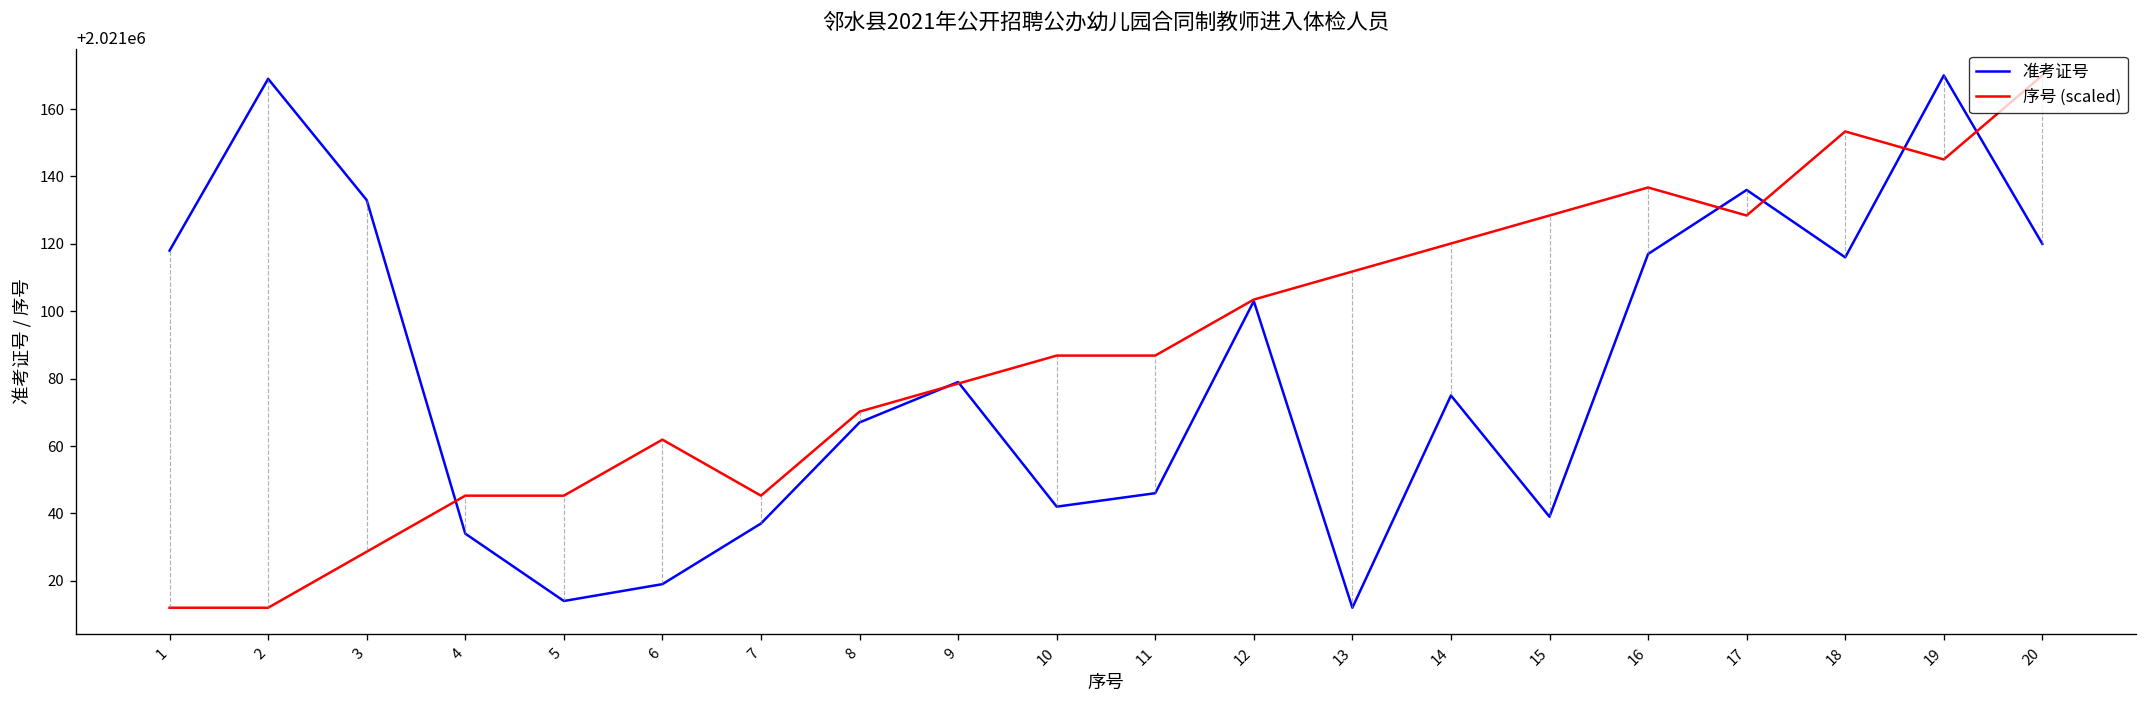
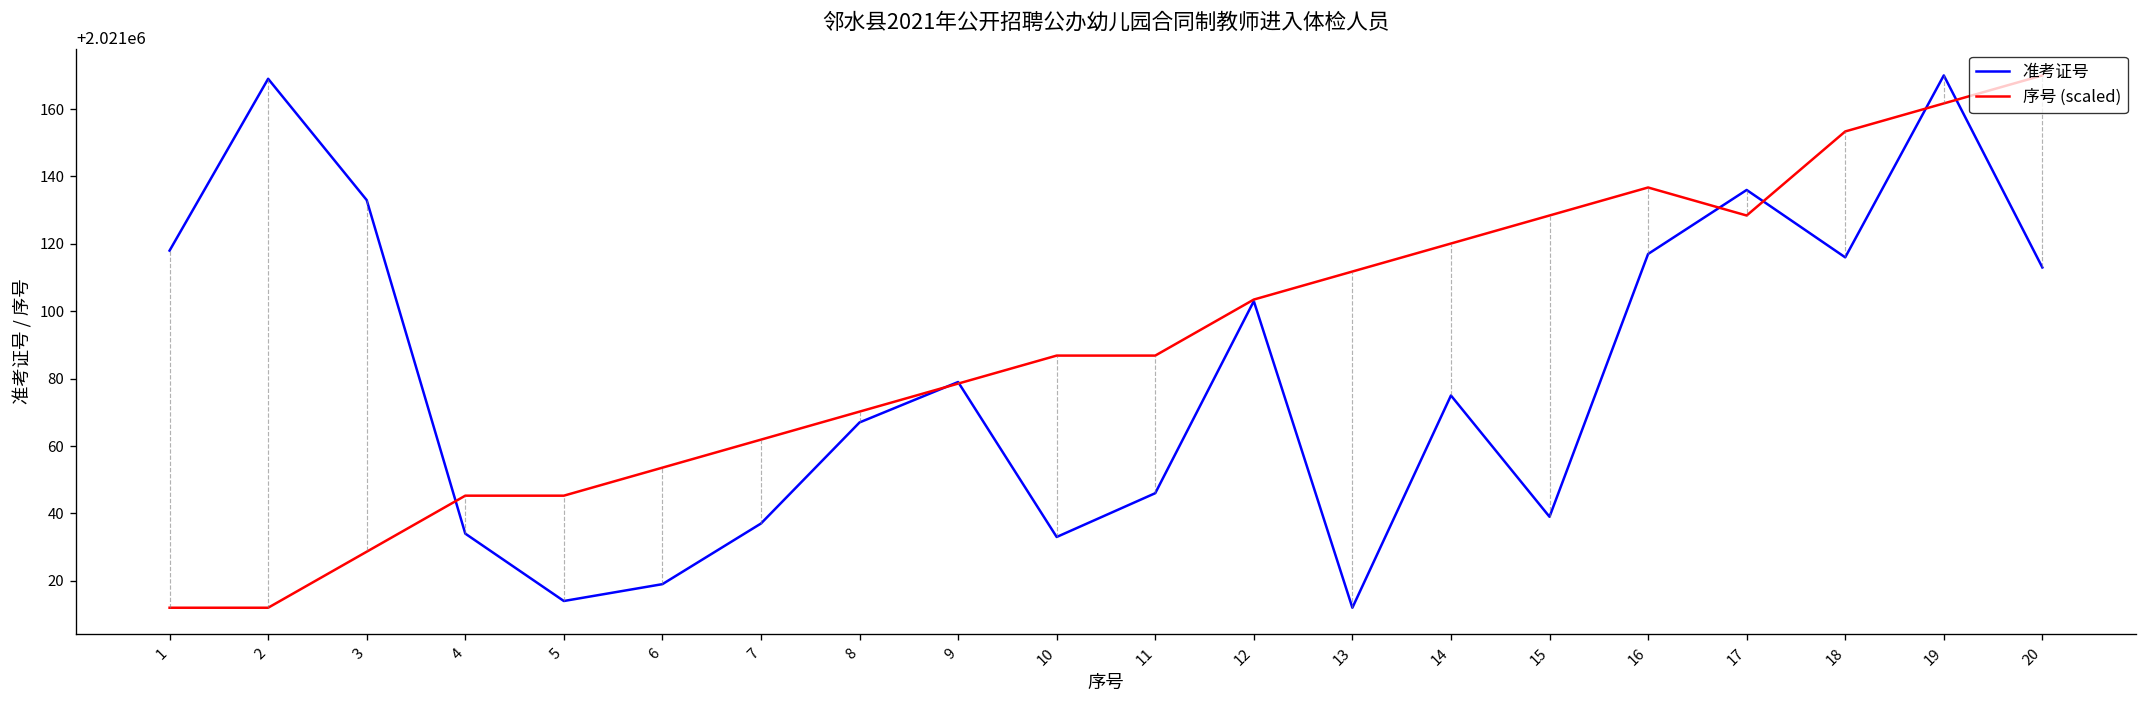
序号 (scaled), 6: 2021062 -> 2021054
序号 (scaled), 7: 2021045 -> 2021062
准考证号, 10: 2021042 -> 2021033
序号 (scaled), 19: 2021145 -> 2021162
准考证号, 20: 2021120 -> 2021113
